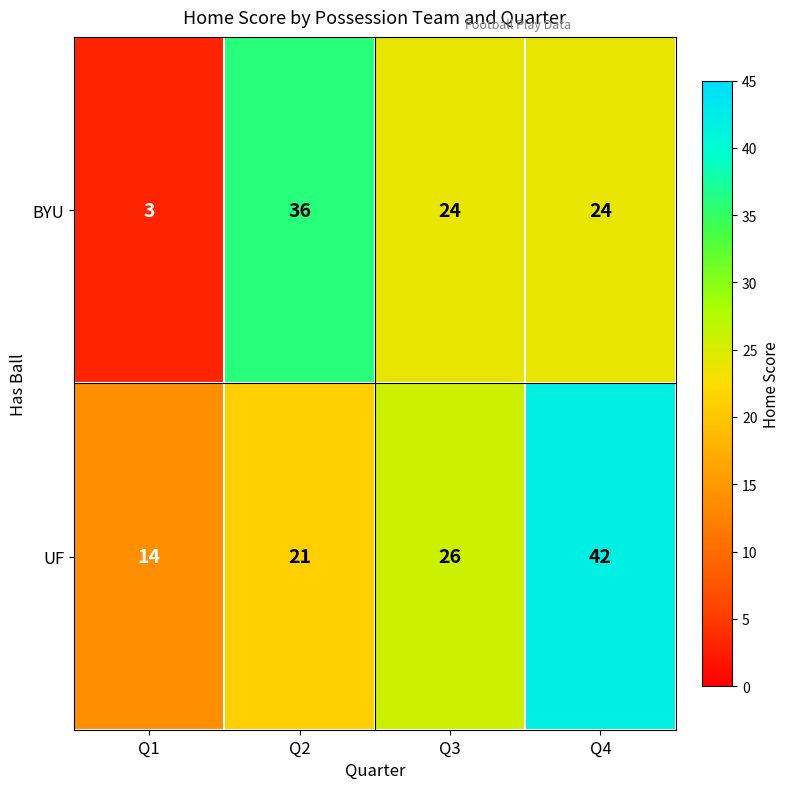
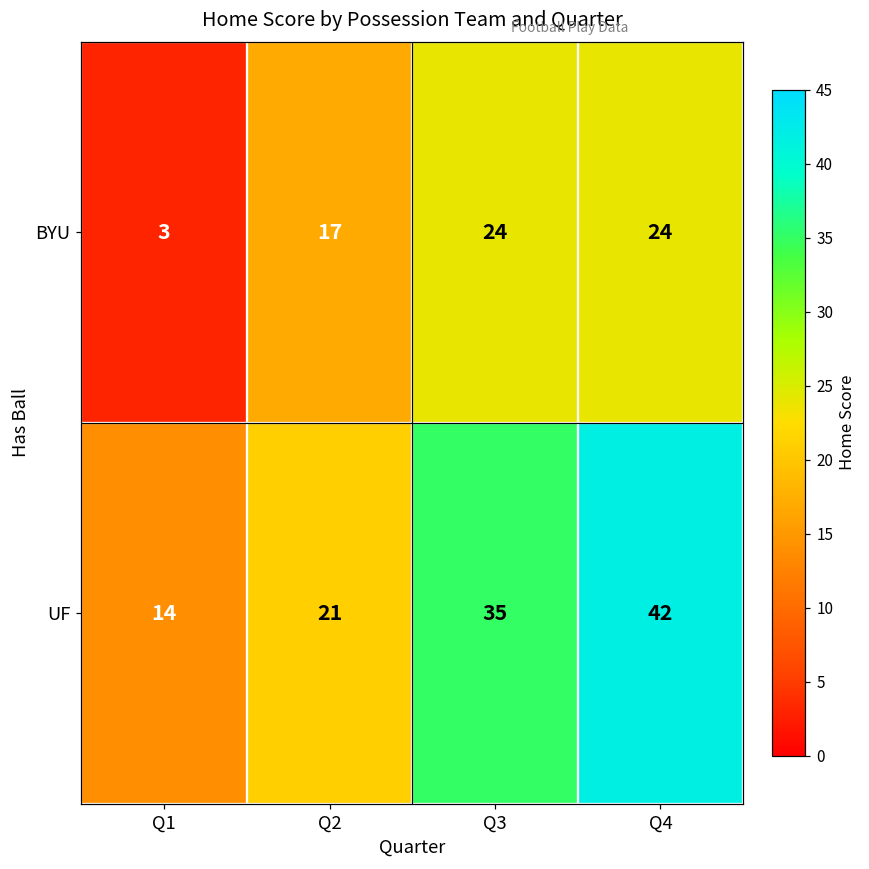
BYU, Q2: 36 -> 17
UF, Q3: 26 -> 35
